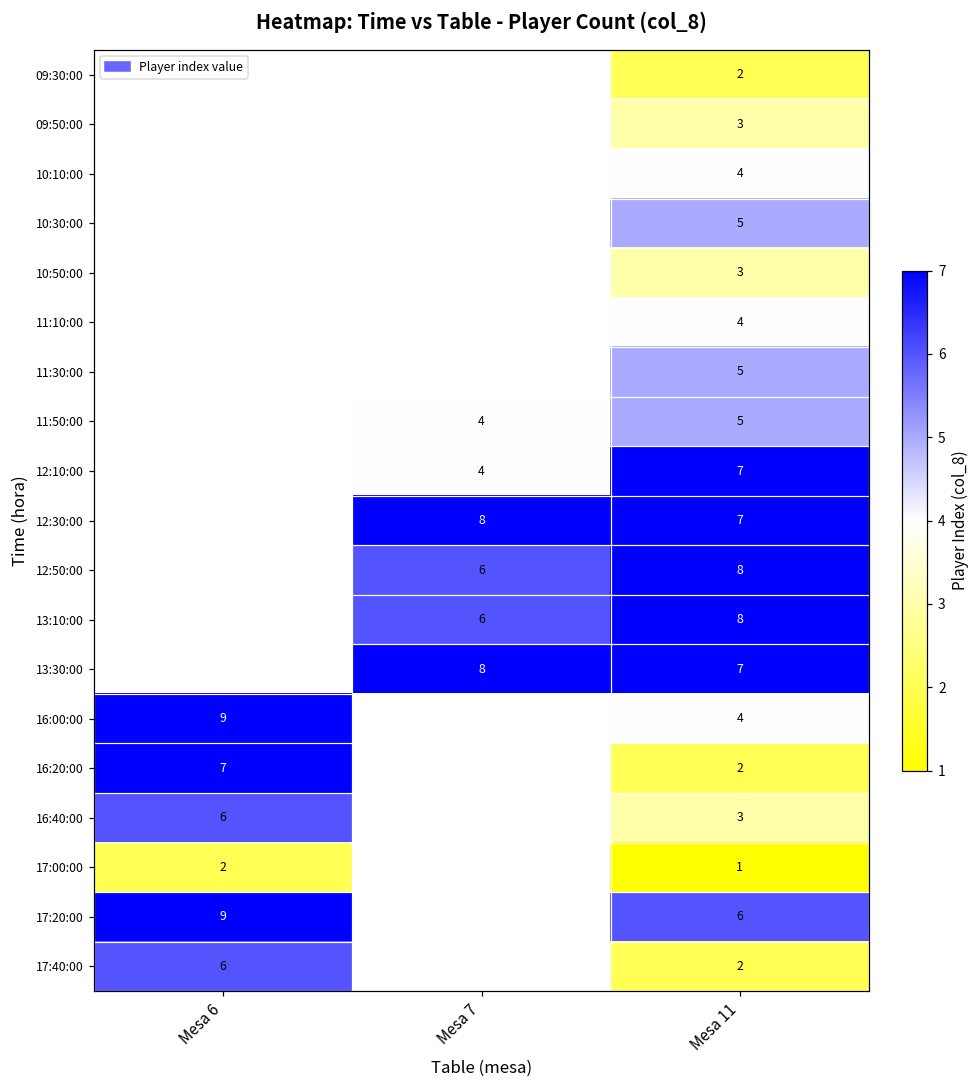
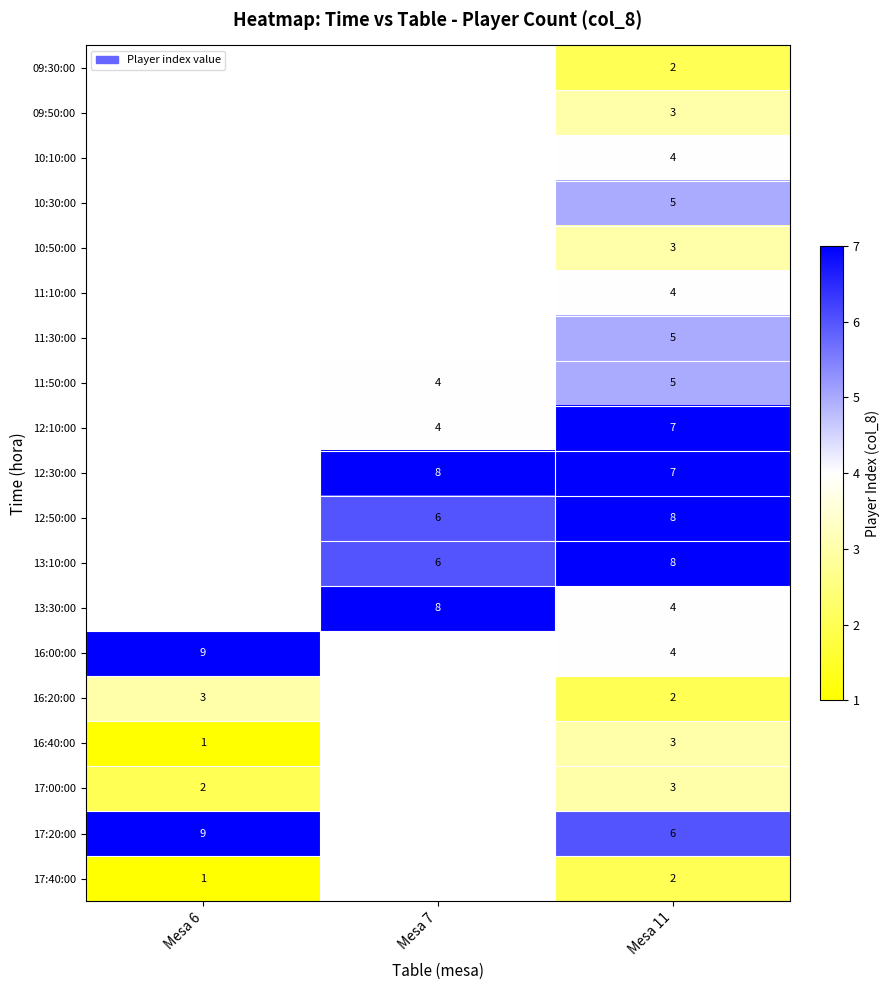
13:30:00, Mesa 11: 7 -> 4
16:20:00, Mesa 6: 7 -> 3
16:40:00, Mesa 6: 6 -> 1
17:00:00, Mesa 11: 1 -> 3
17:40:00, Mesa 6: 6 -> 1
